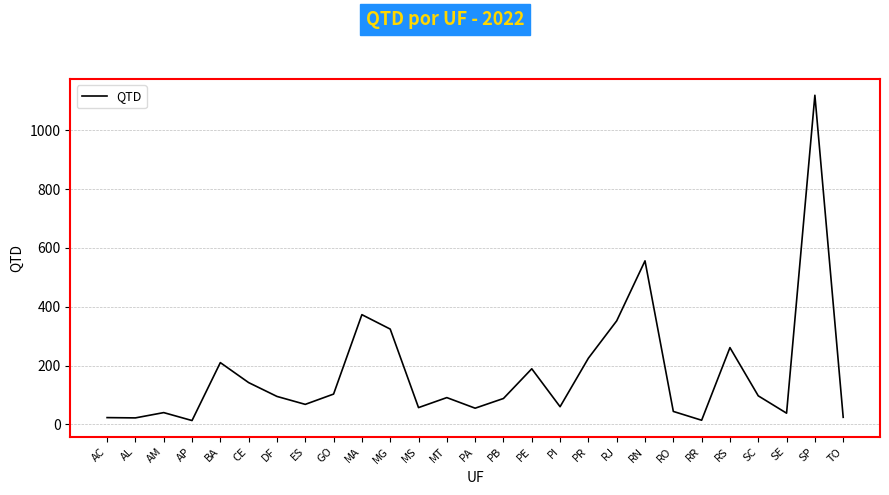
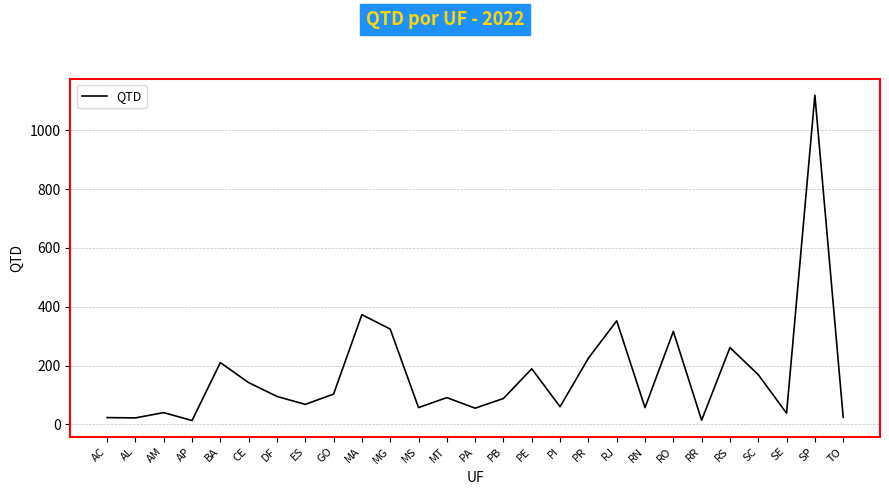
RN: 560 -> 60
RO: 40 -> 320
SC: 100 -> 170
